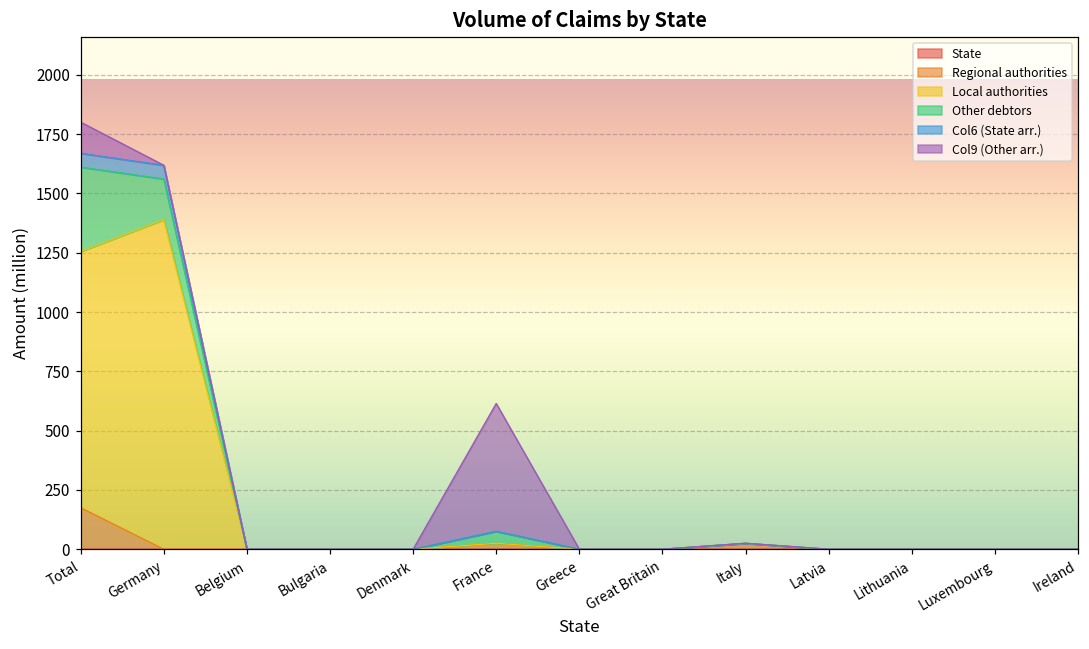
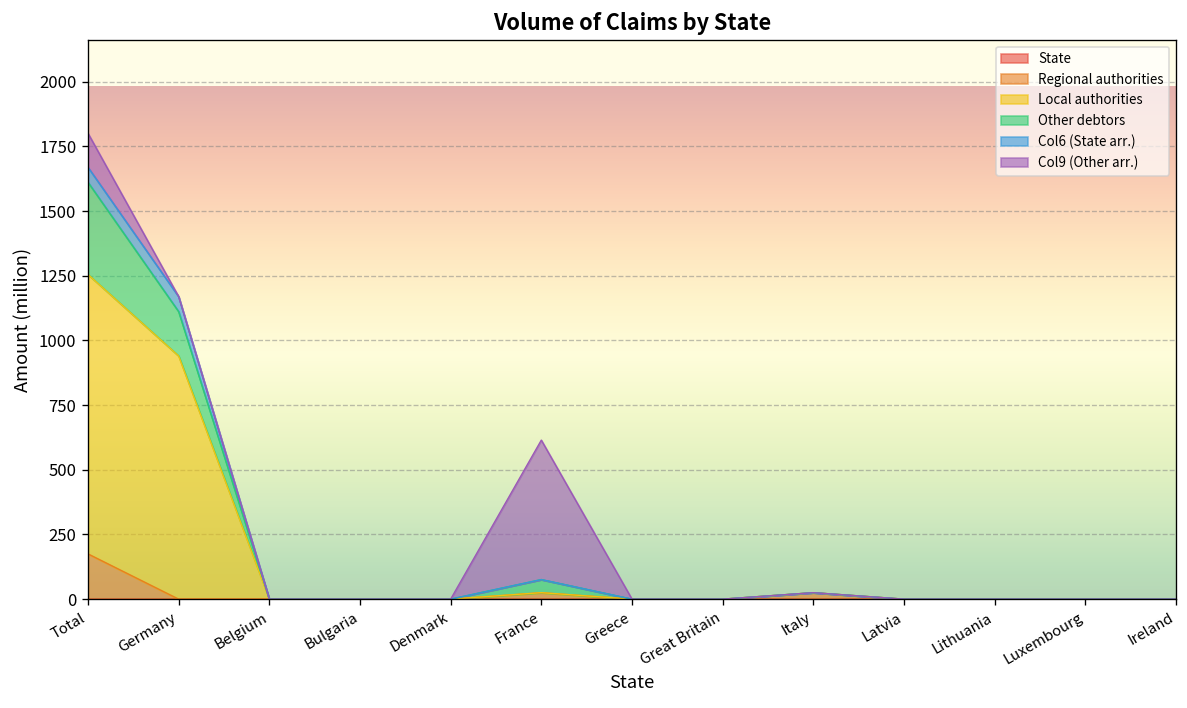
Local authorities, Germany: 1390 -> 940
